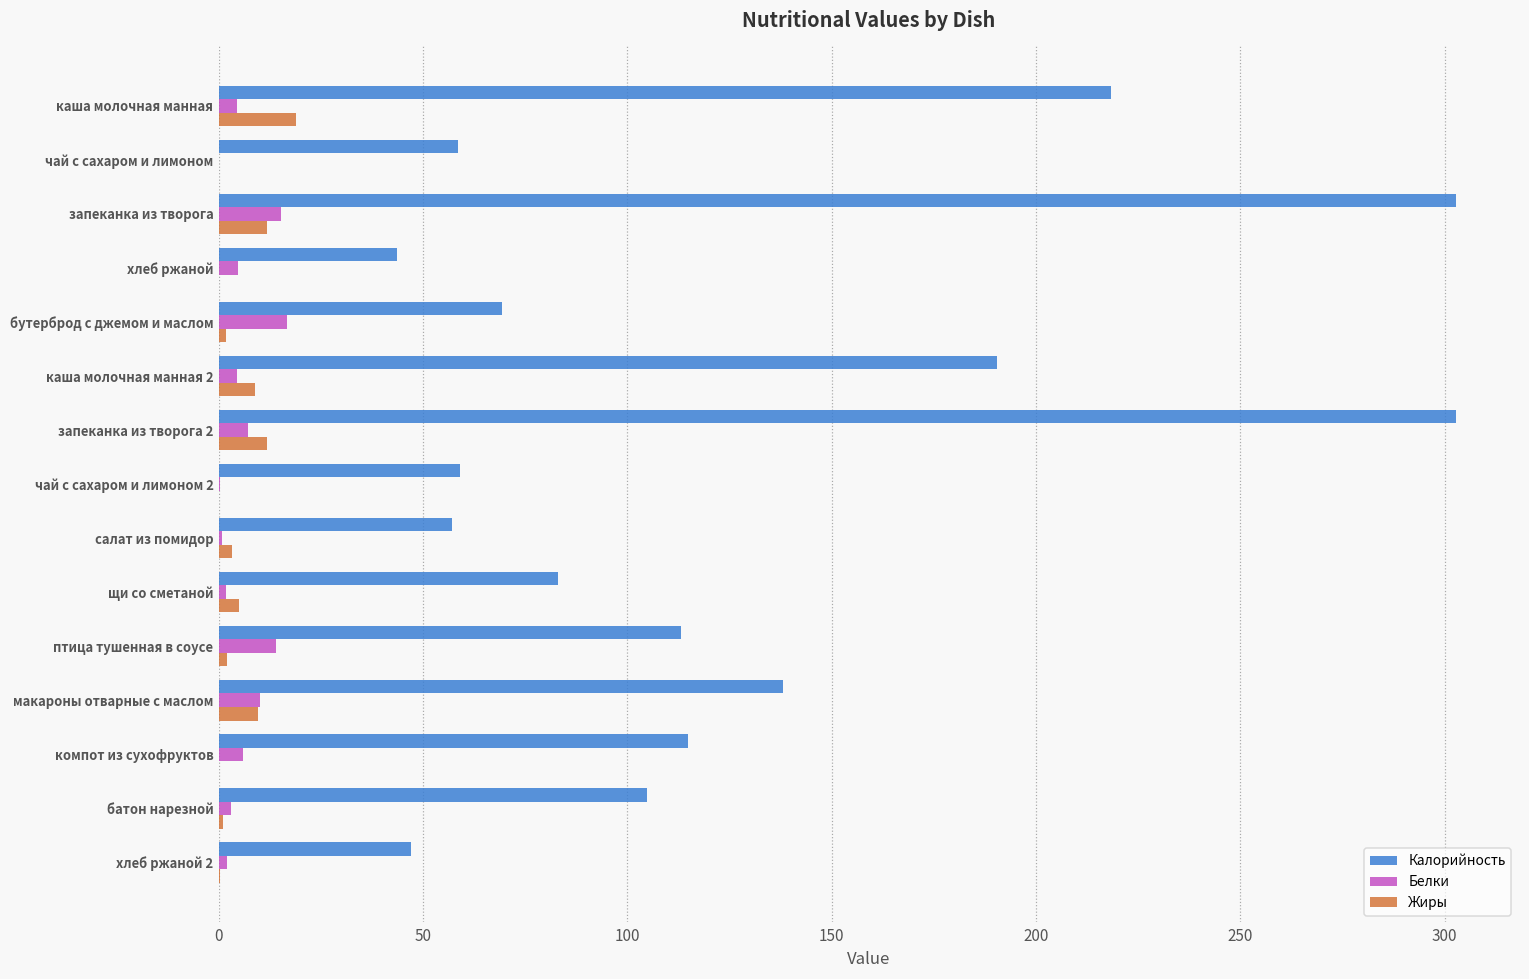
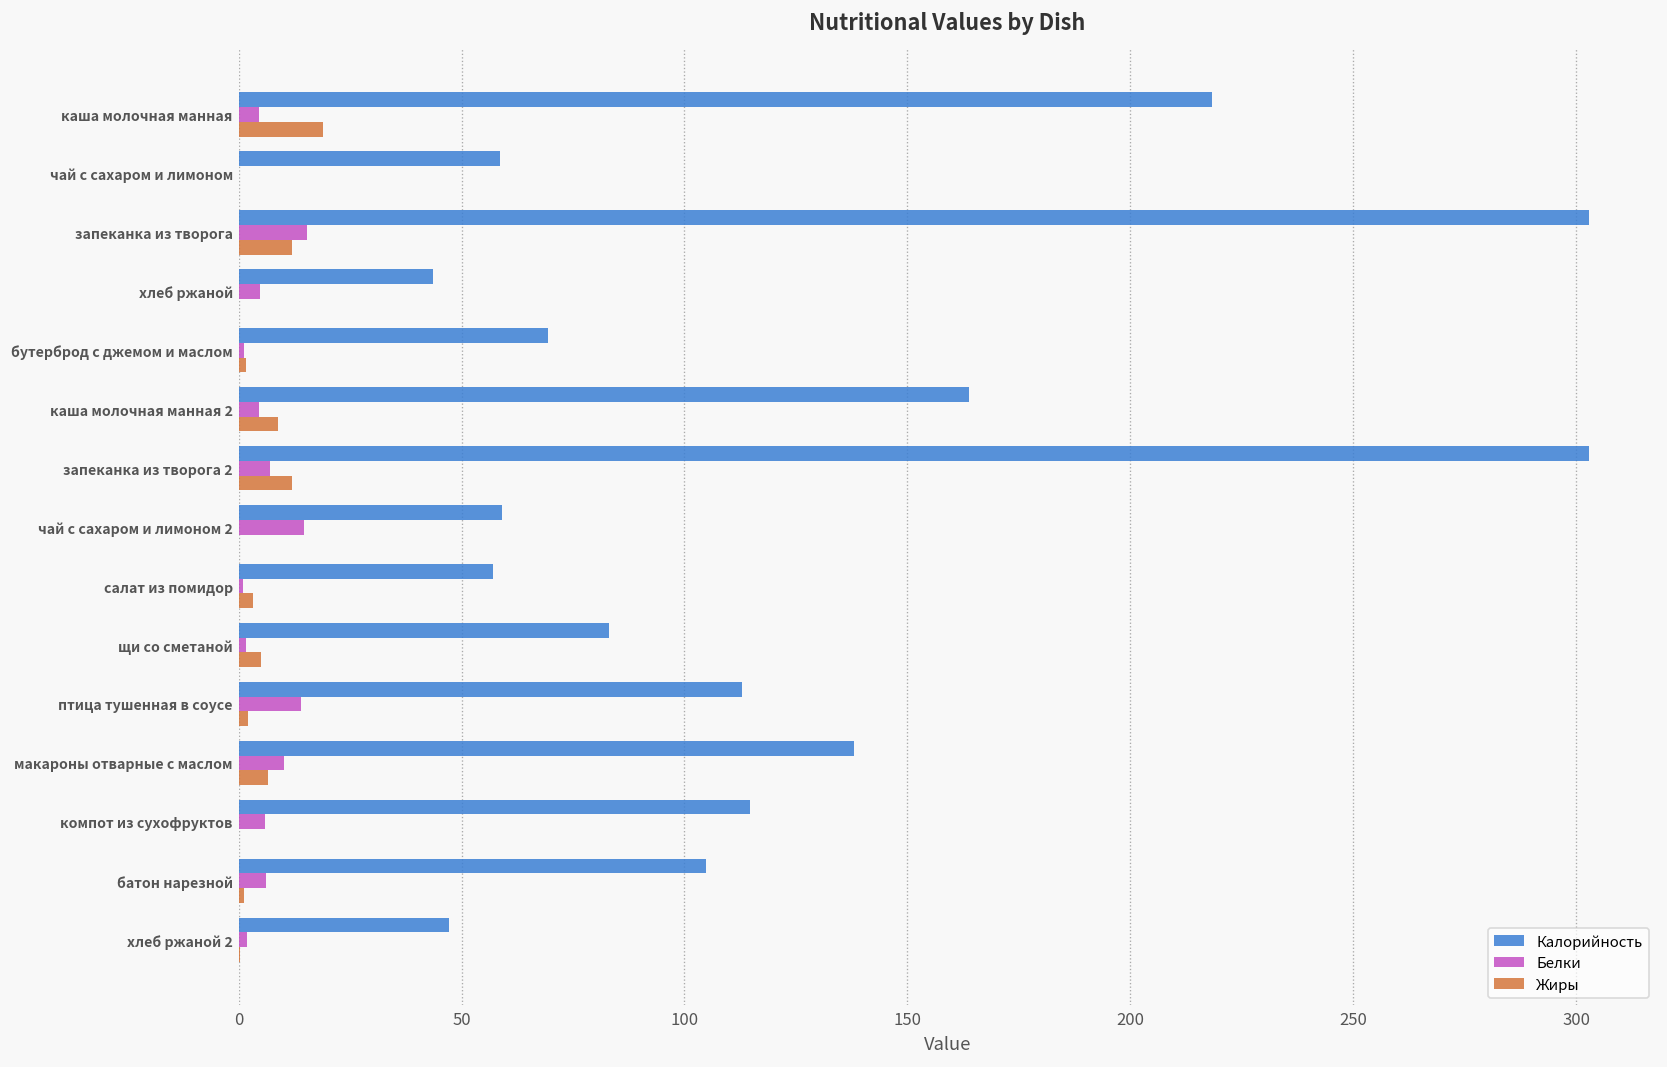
Белки, бутерброд с джемом и маслом: 17 -> 1
Калорийность, каша молочная манная 2: 191 -> 164
Белки, чай с сахаром и лимоном 2: 0 -> 15
Жиры, макароны отварные с маслом: 10 -> 7
Белки, батон нарезной: 3 -> 6
